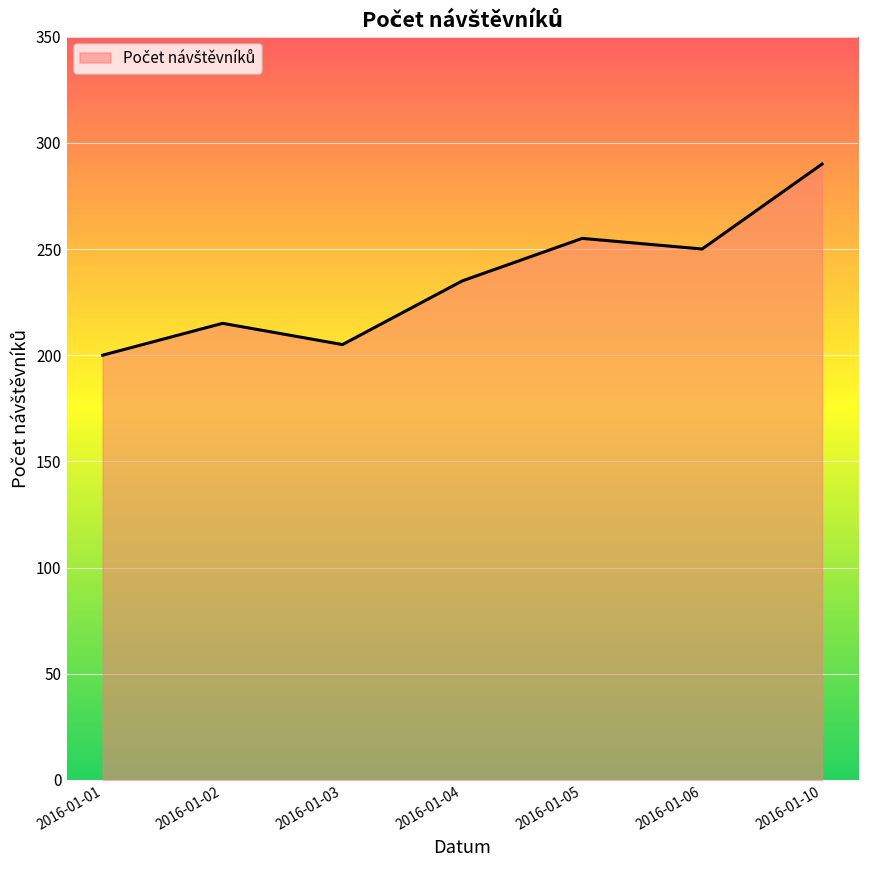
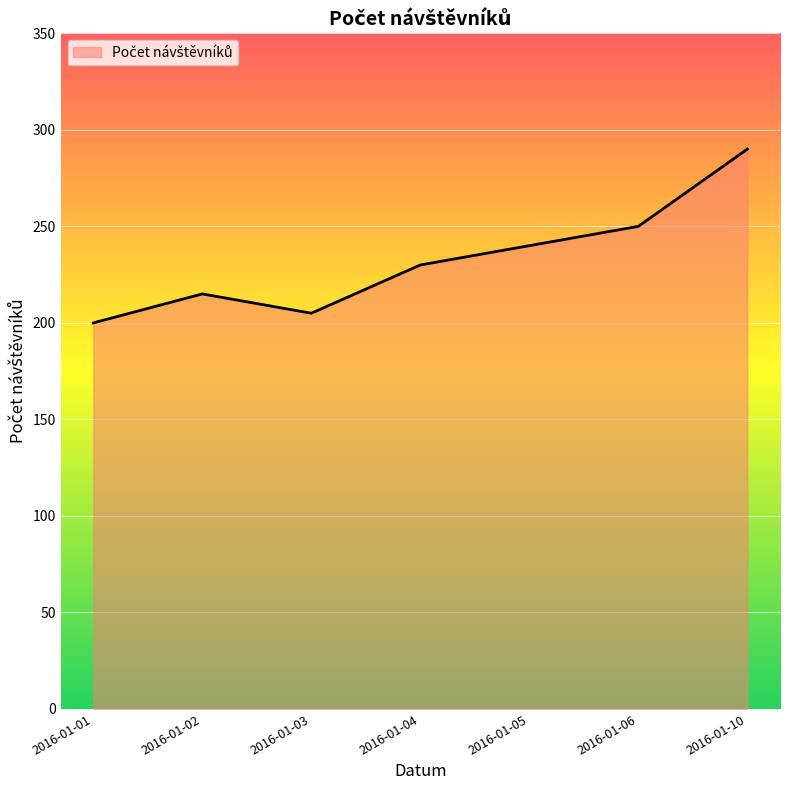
2016-01-04: 235 -> 230
2016-01-05: 255 -> 240
